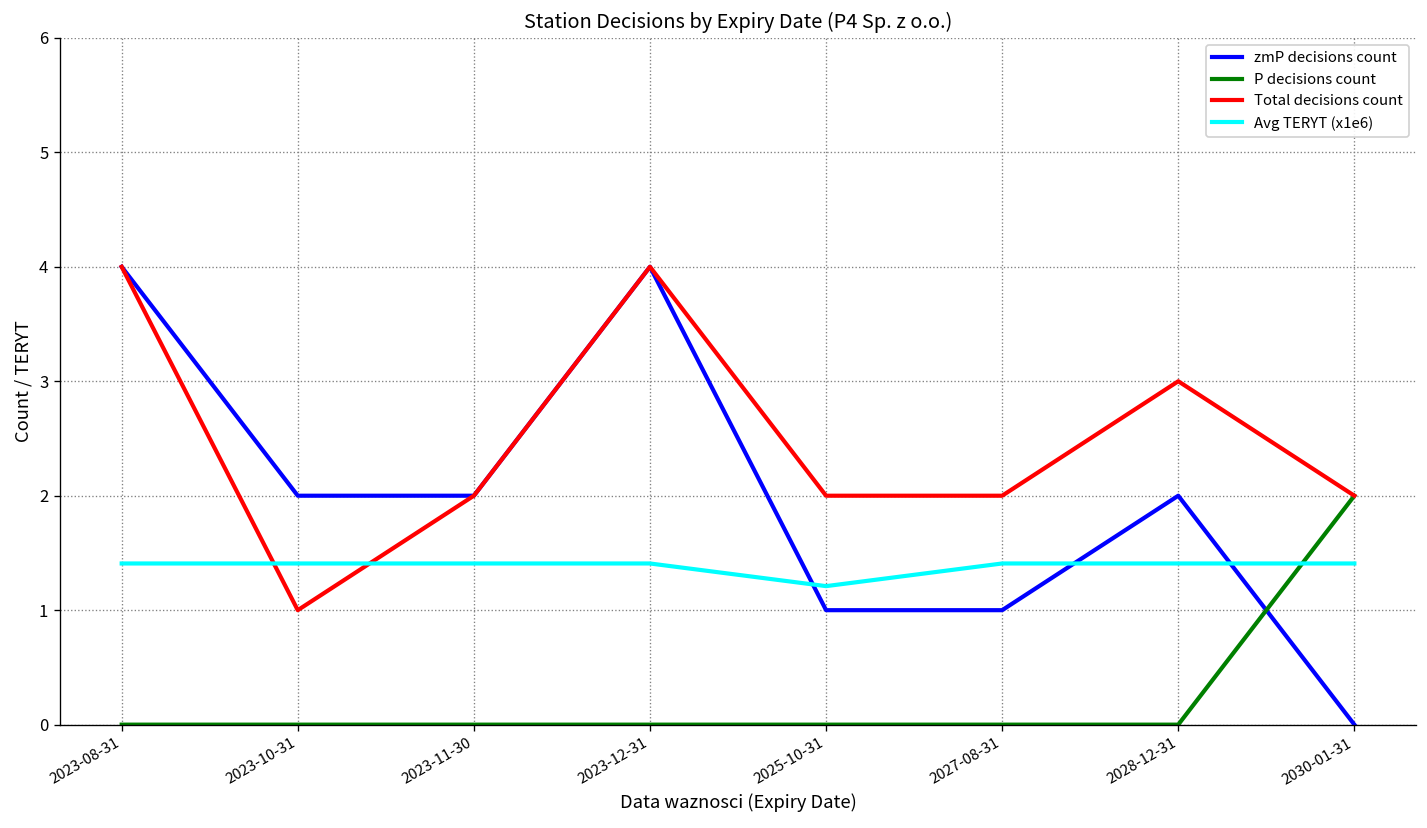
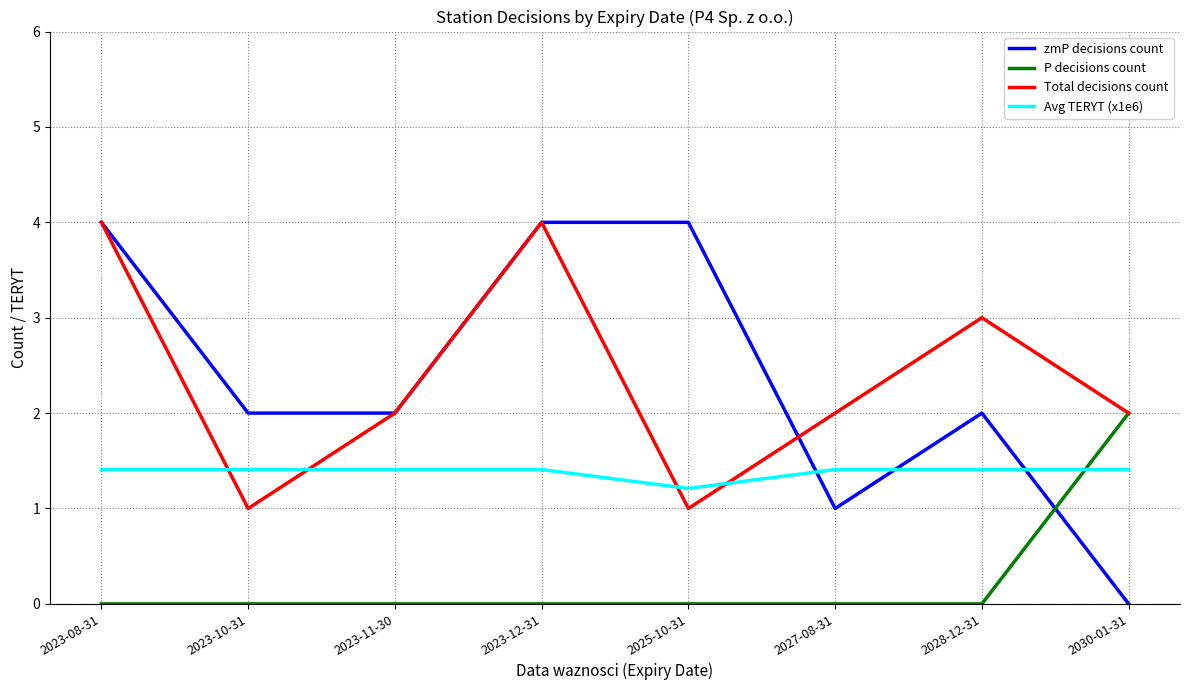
zmP decisions count, 2025-10-31: 1 -> 4
Total decisions count, 2025-10-31: 2 -> 1
